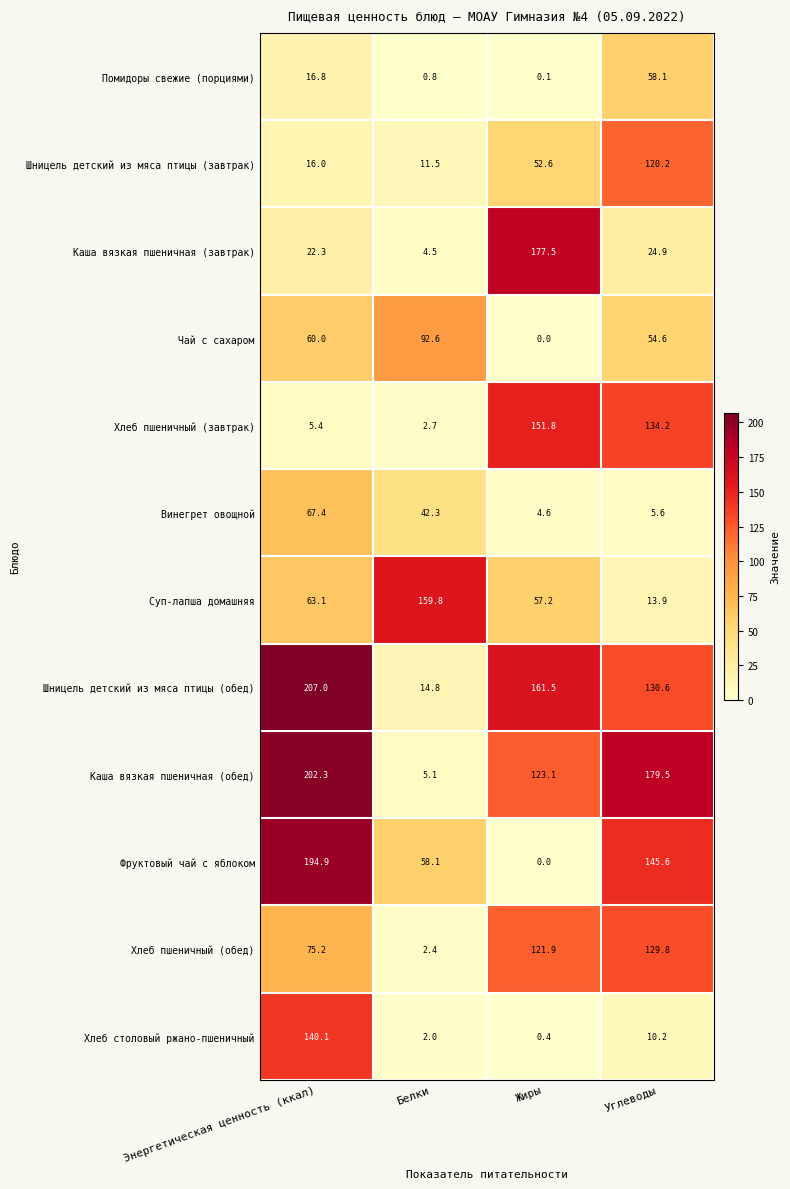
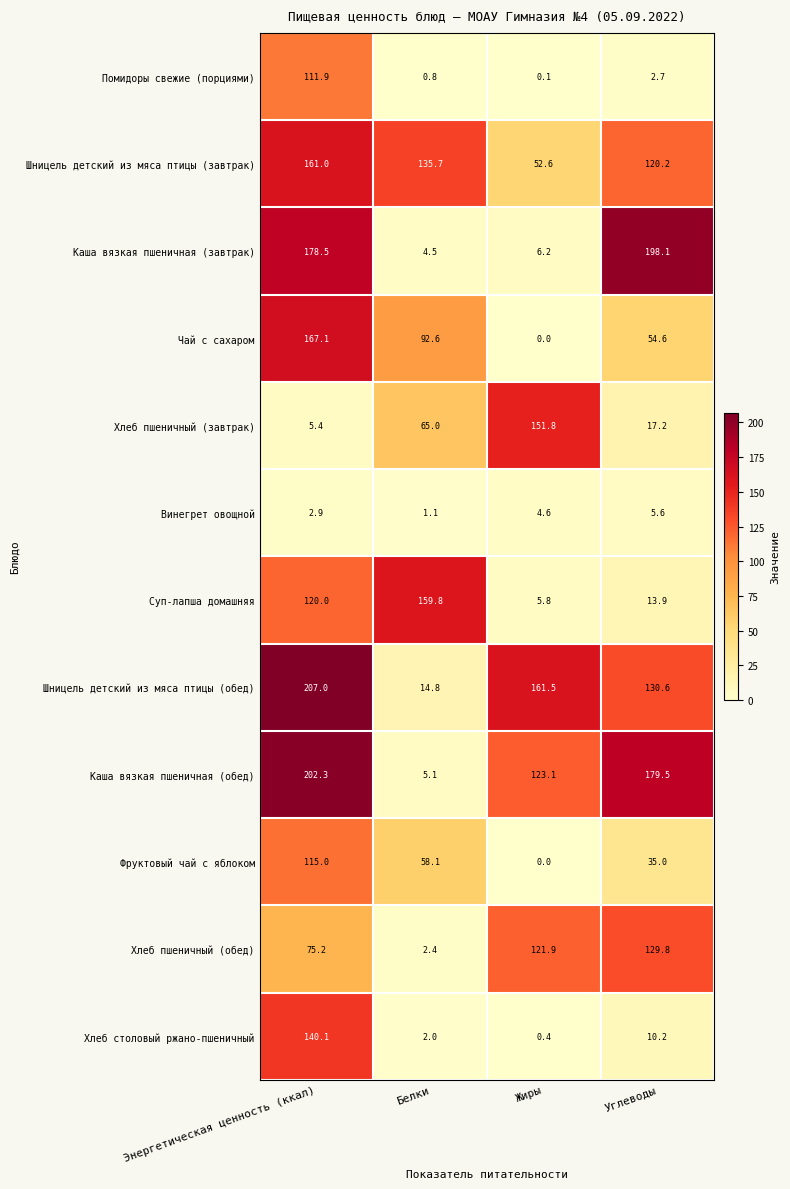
Помидоры свежие (порциями), Энергетическая ценность (ккал): 16.8 -> 111.9
Помидоры свежие (порциями), Углеводы: 58.1 -> 2.7
Шницель детский из мяса птицы (завтрак), Энергетическая ценность (ккал): 16.0 -> 161.0
Шницель детский из мяса птицы (завтрак), Белки: 11.5 -> 135.7
Каша вязкая пшеничная (завтрак), Энергетическая ценность (ккал): 22.3 -> 178.5
Каша вязкая пшеничная (завтрак), Жиры: 177.5 -> 6.2
Каша вязкая пшеничная (завтрак), Углеводы: 24.9 -> 198.1
Чай с сахаром, Энергетическая ценность (ккал): 60.0 -> 167.1
Хлеб пшеничный (завтрак), Белки: 2.7 -> 65.0
Хлеб пшеничный (завтрак), Углеводы: 134.2 -> 17.2
Винегрет овощной, Энергетическая ценность (ккал): 67.4 -> 2.9
Винегрет овощной, Белки: 42.3 -> 1.1
Суп-лапша домашняя, Энергетическая ценность (ккал): 63.1 -> 120.0
Суп-лапша домашняя, Жиры: 57.2 -> 5.8
Фруктовый чай с яблоком, Энергетическая ценность (ккал): 194.9 -> 115.0
Фруктовый чай с яблоком, Углеводы: 145.6 -> 35.0
